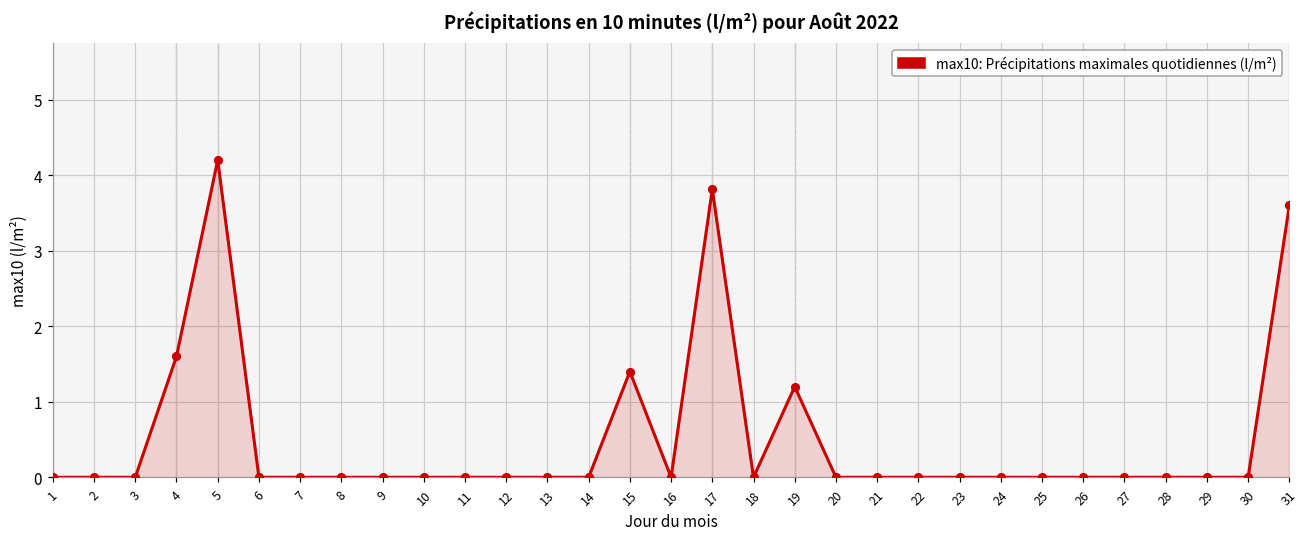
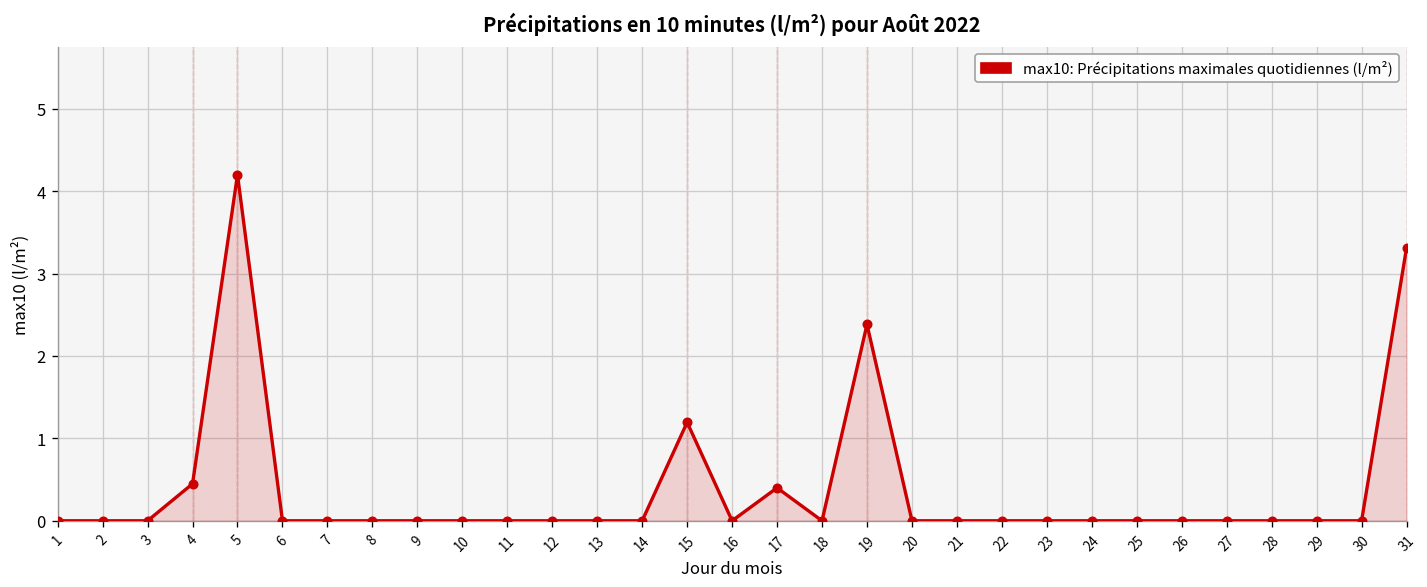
4: 1.6 -> 0.4
15: 1.4 -> 1.2
17: 3.8 -> 0.4
19: 1.2 -> 2.4
31: 3.6 -> 3.3
